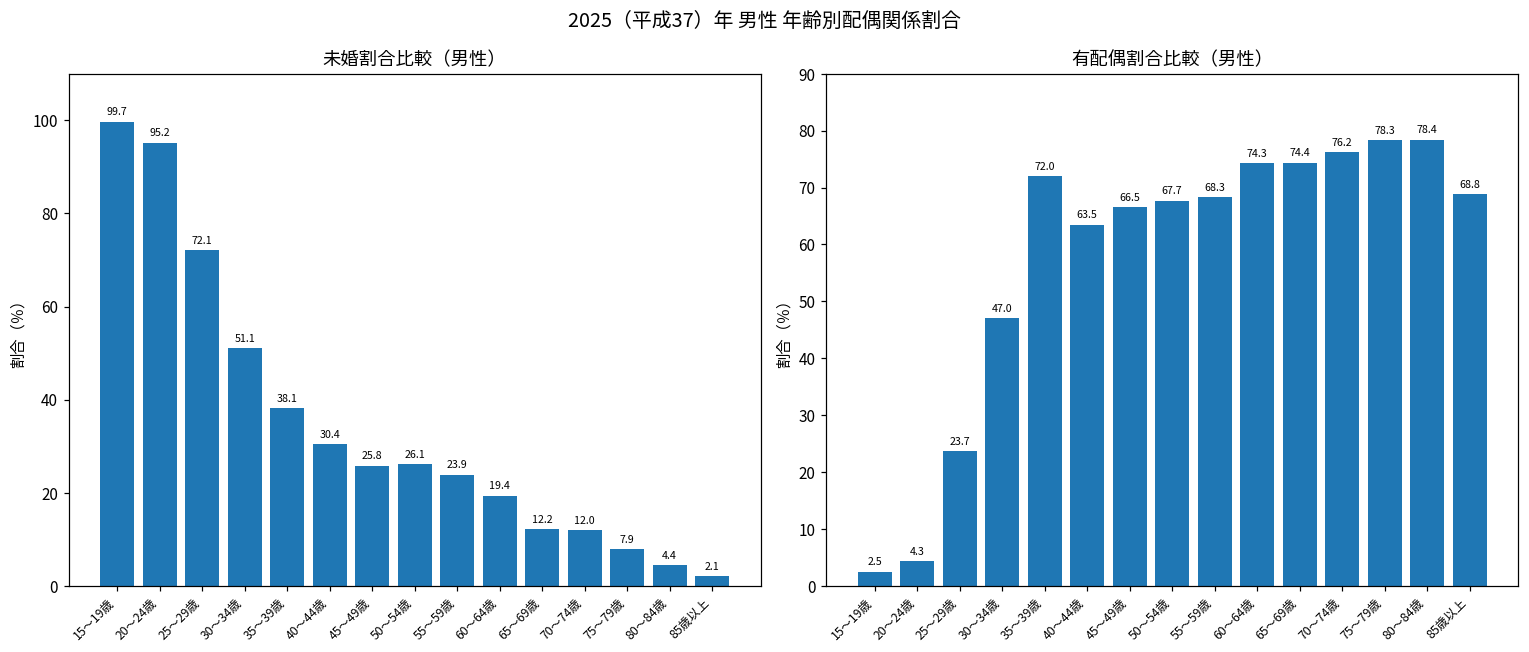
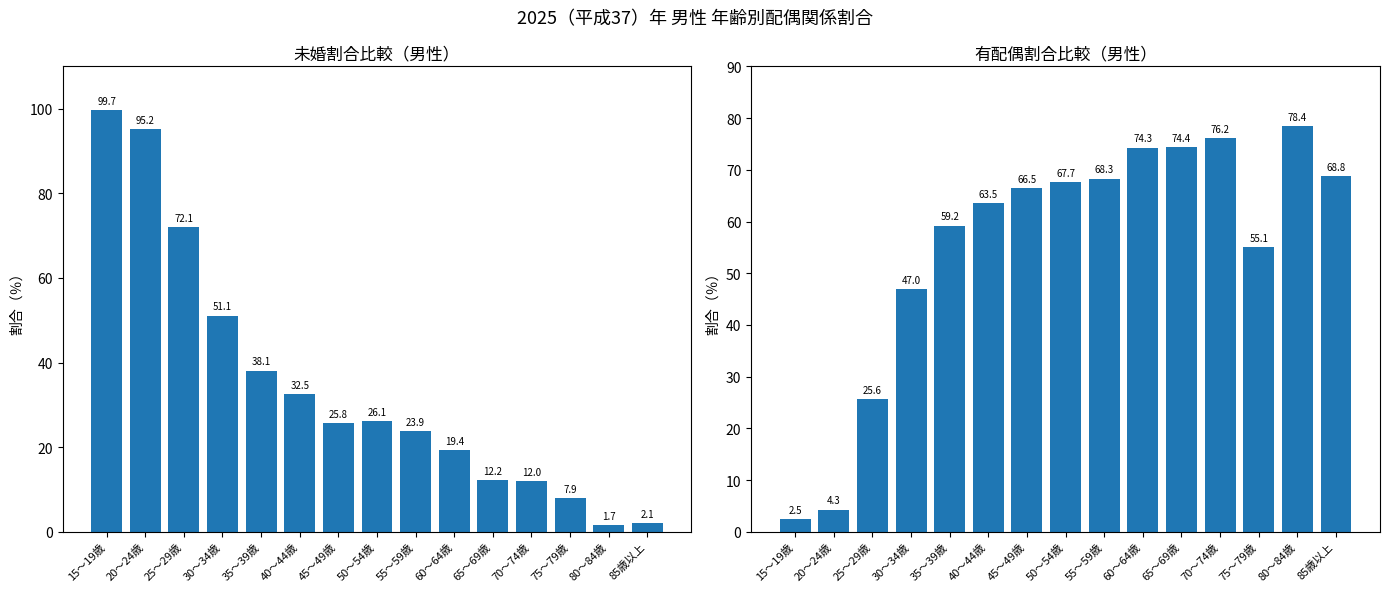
未婚割合比較（男性）, 40～44歳: 30.4 -> 32.5
未婚割合比較（男性）, 80～84歳: 4.4 -> 1.7
有配偶割合比較（男性）, 25～29歳: 23.7 -> 25.6
有配偶割合比較（男性）, 35～39歳: 72.0 -> 59.2
有配偶割合比較（男性）, 75～79歳: 78.3 -> 55.1
